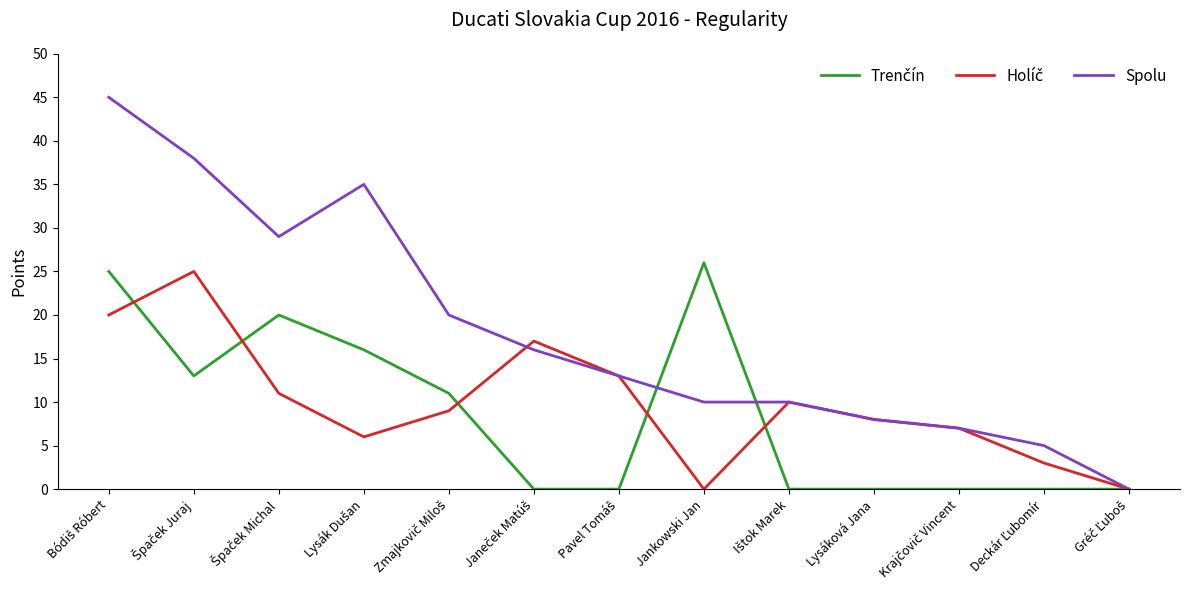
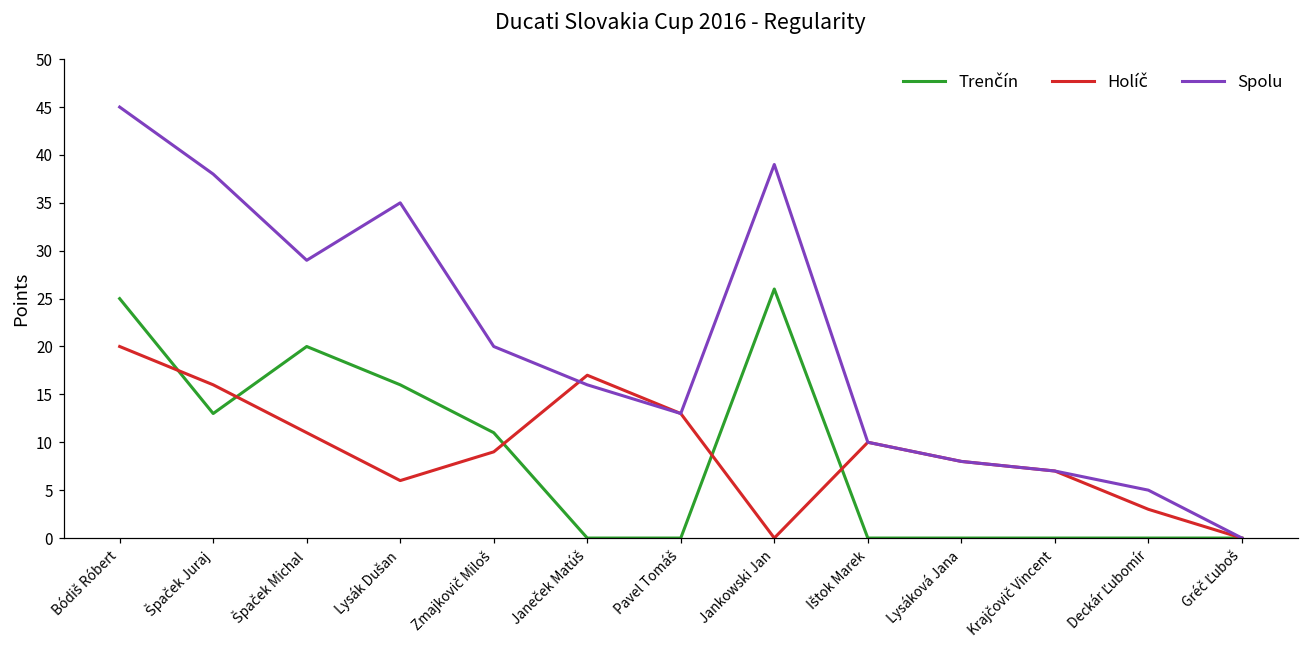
Holíč, Špaček Juraj: 25 -> 16
Spolu, Jankowski Jan: 10 -> 39
